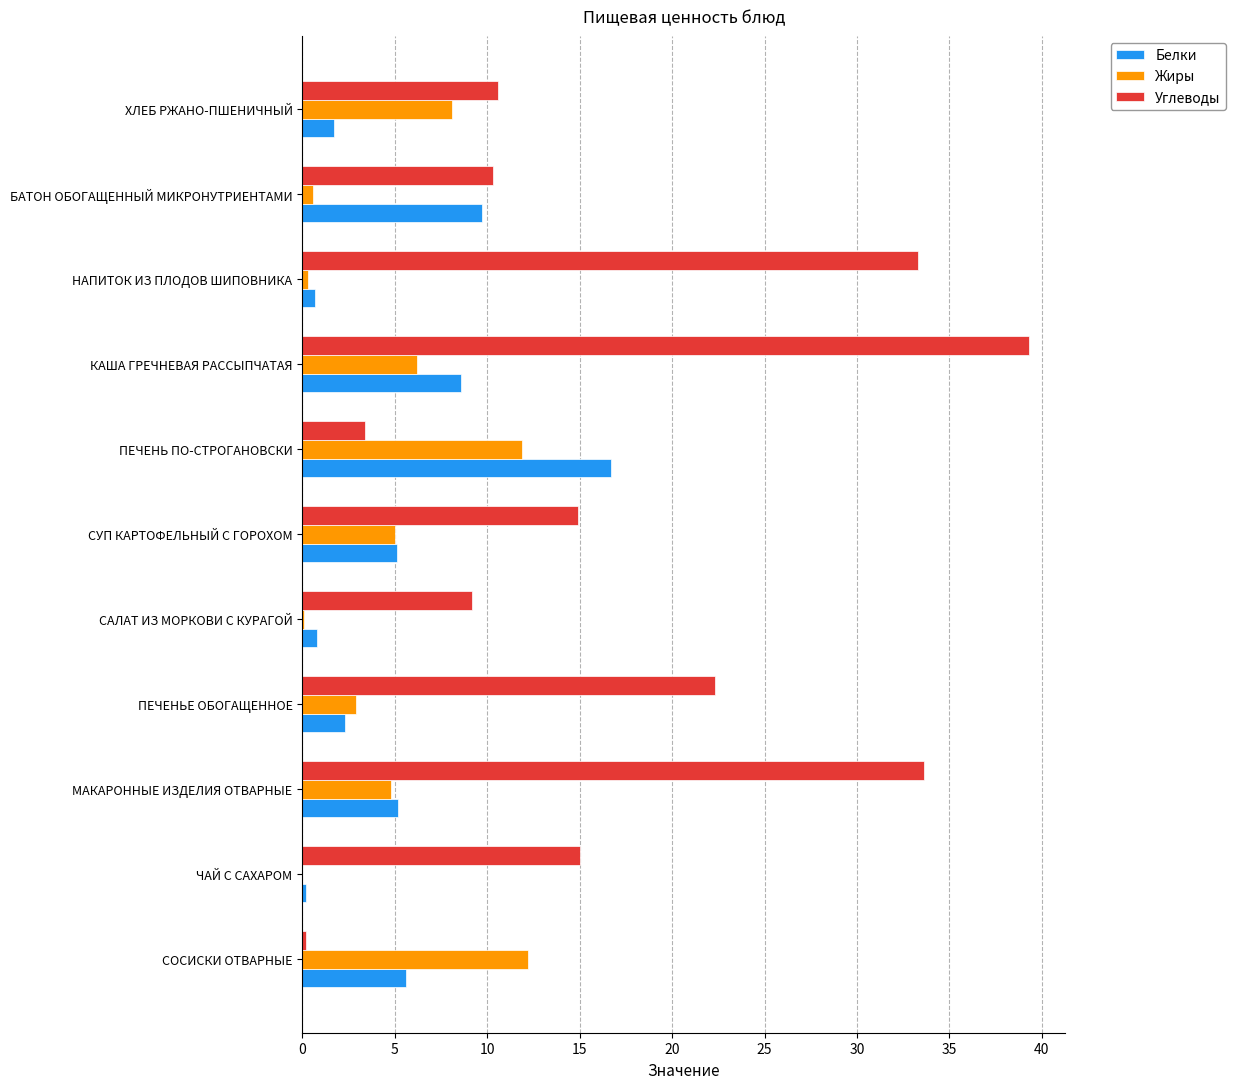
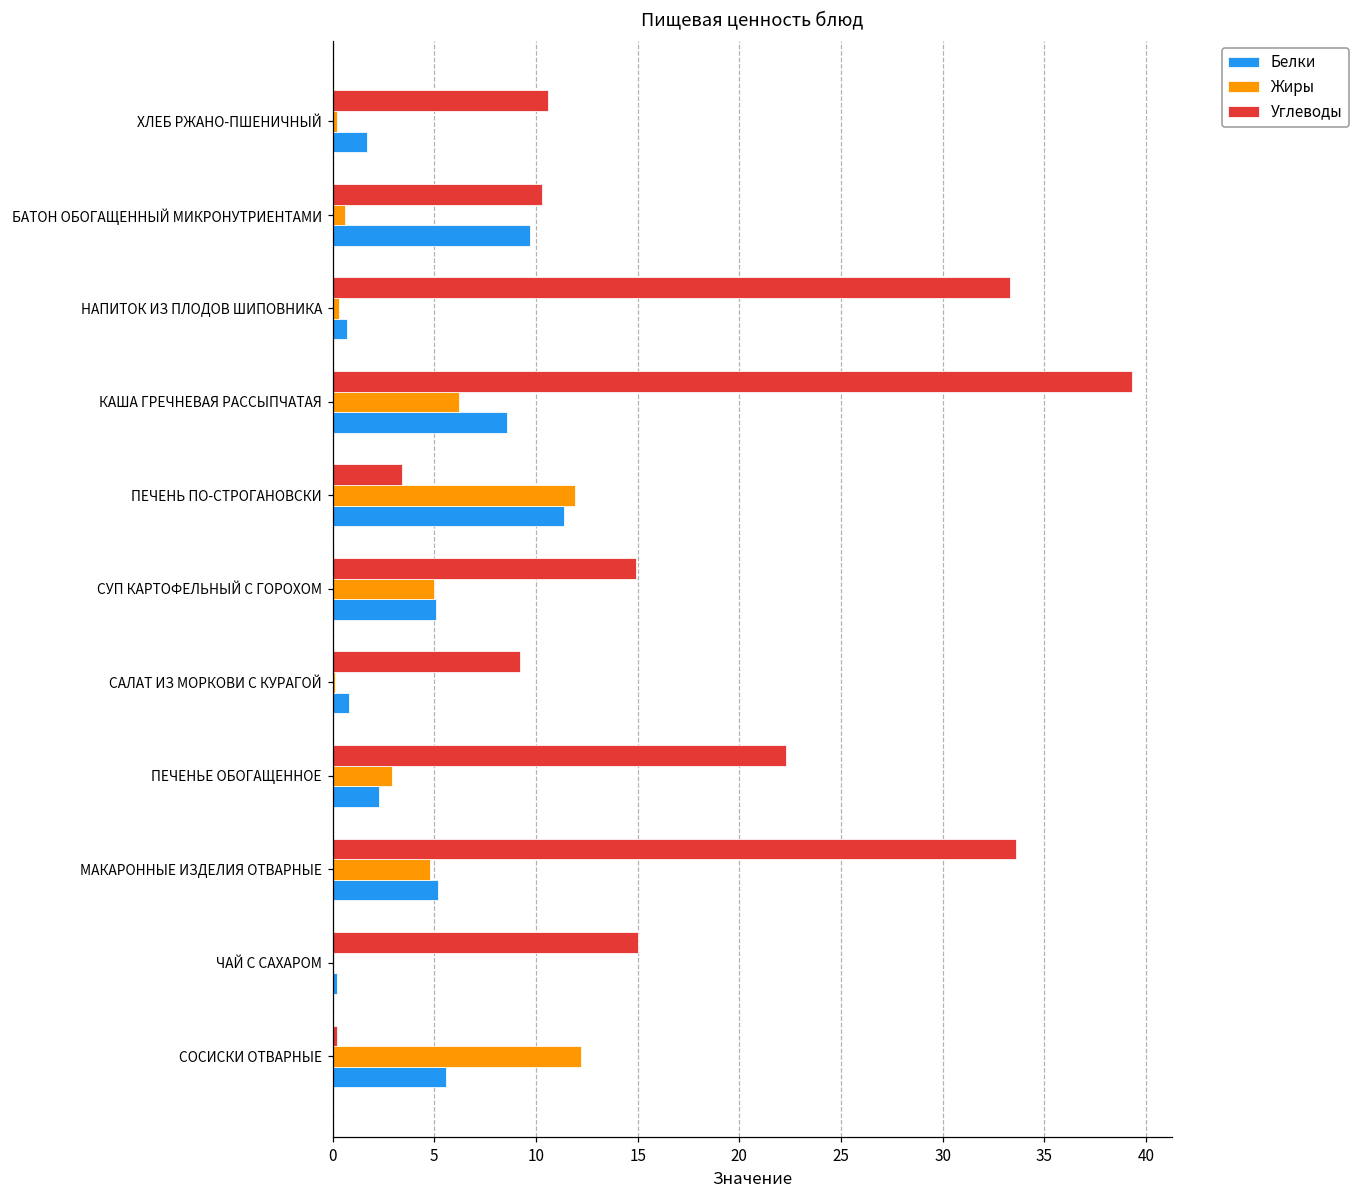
Жиры, ХЛЕБ РЖАНО-ПШЕНИЧНЫЙ: 8.1 -> 0.2
Белки, ПЕЧЕНЬ ПО-СТРОГАНОВСКИ: 16.7 -> 11.4
